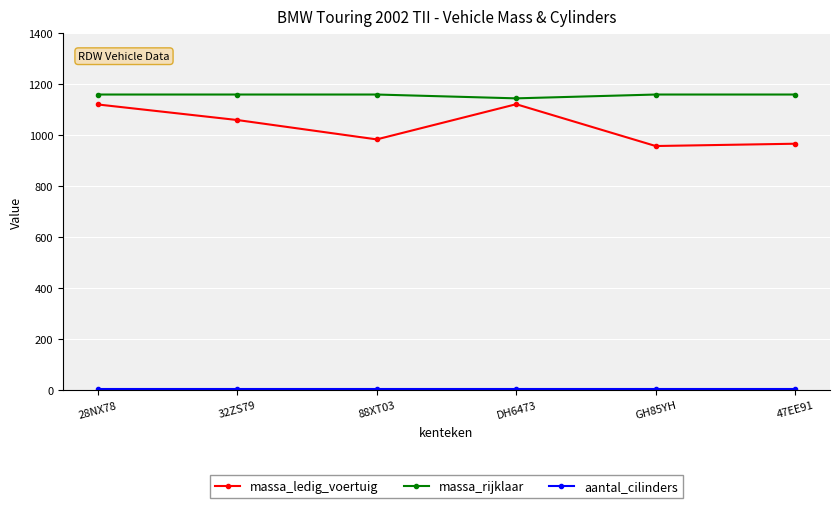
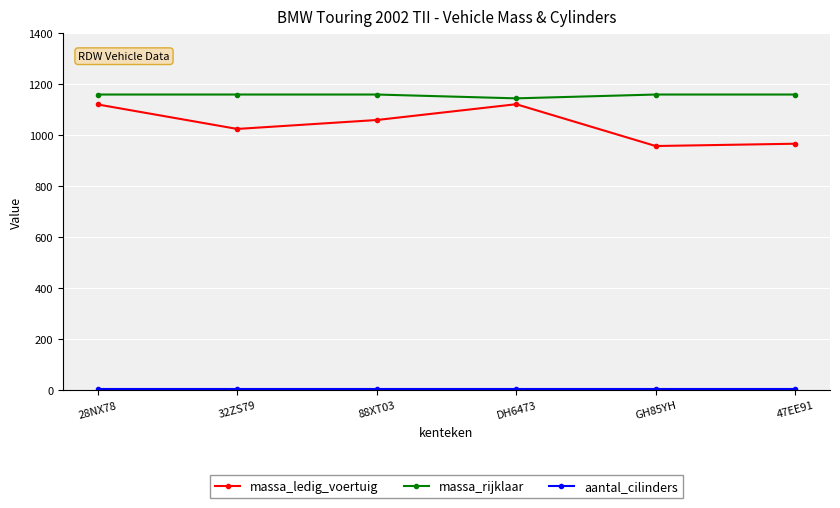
massa_ledig_voertuig, 32ZS79: 1060 -> 1030
massa_ledig_voertuig, 88XT03: 980 -> 1060
